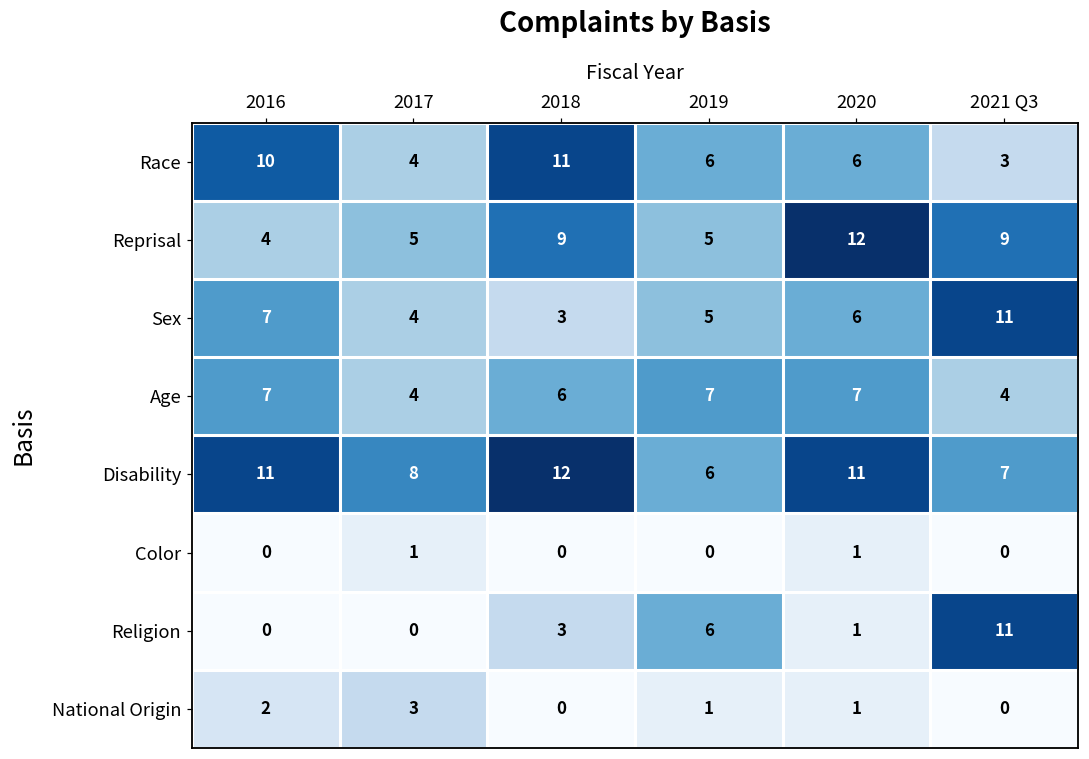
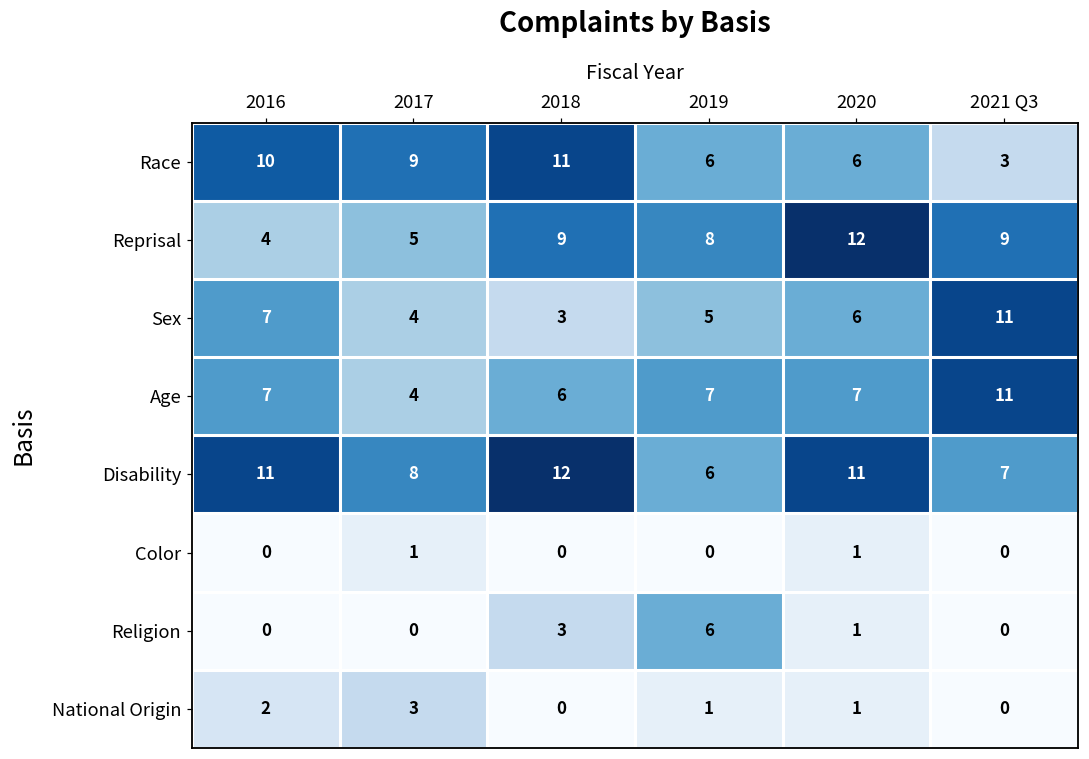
Race, 2017: 4 -> 9
Reprisal, 2019: 5 -> 8
Age, 2021 Q3: 4 -> 11
Religion, 2021 Q3: 11 -> 0
